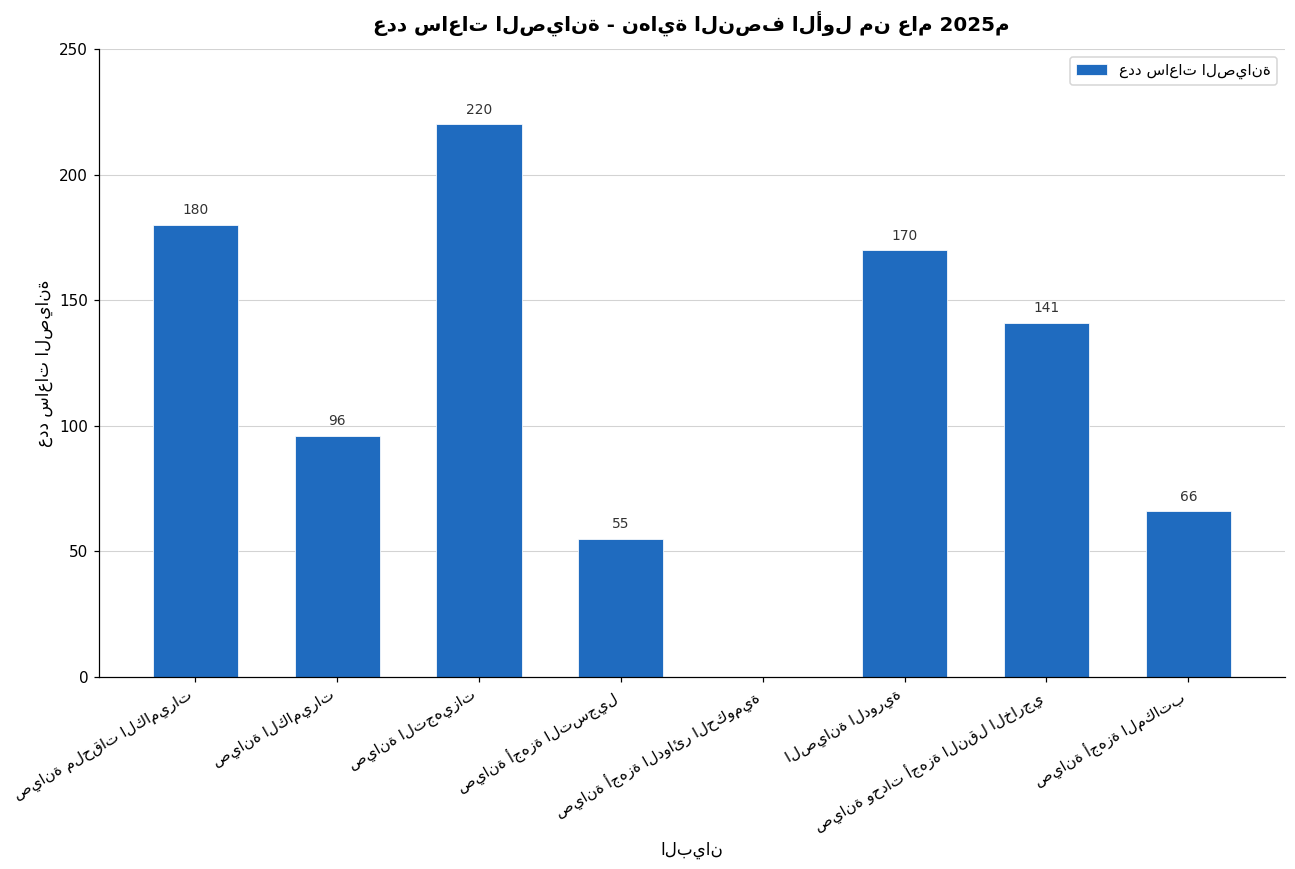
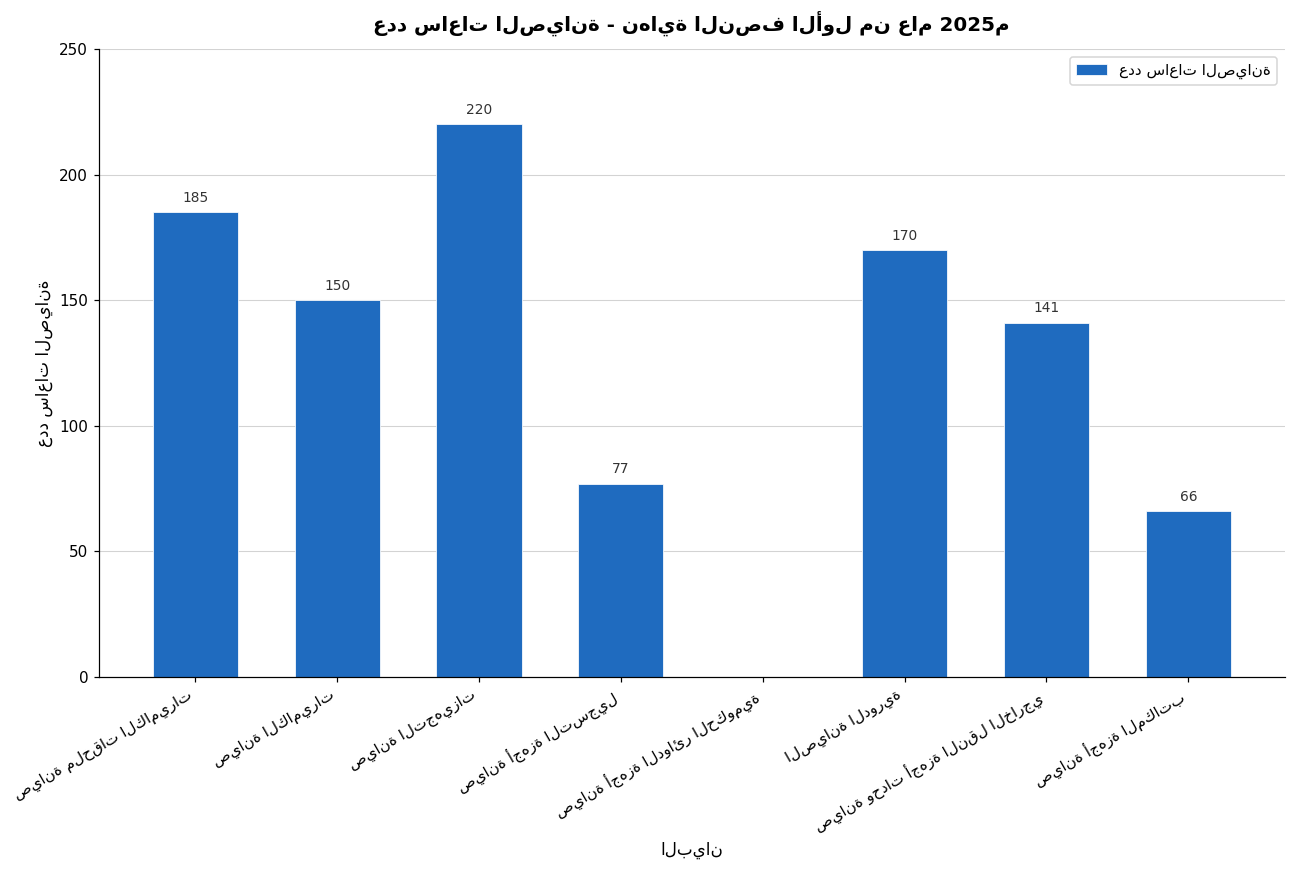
صيانة ملحقات الكاميرات: 180 -> 185
صيانة الكاميرات: 96 -> 150
صيانة أجهزة التسجيل: 55 -> 77
